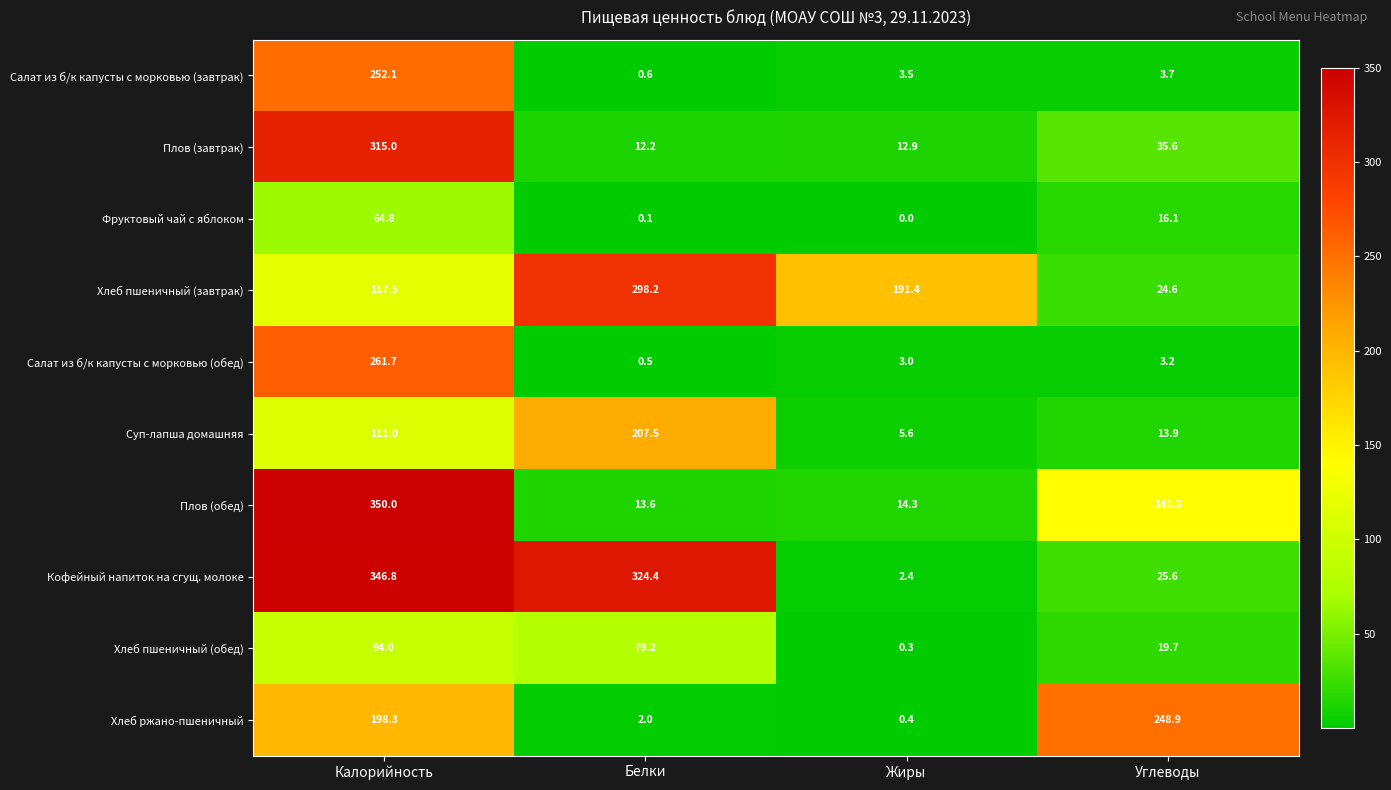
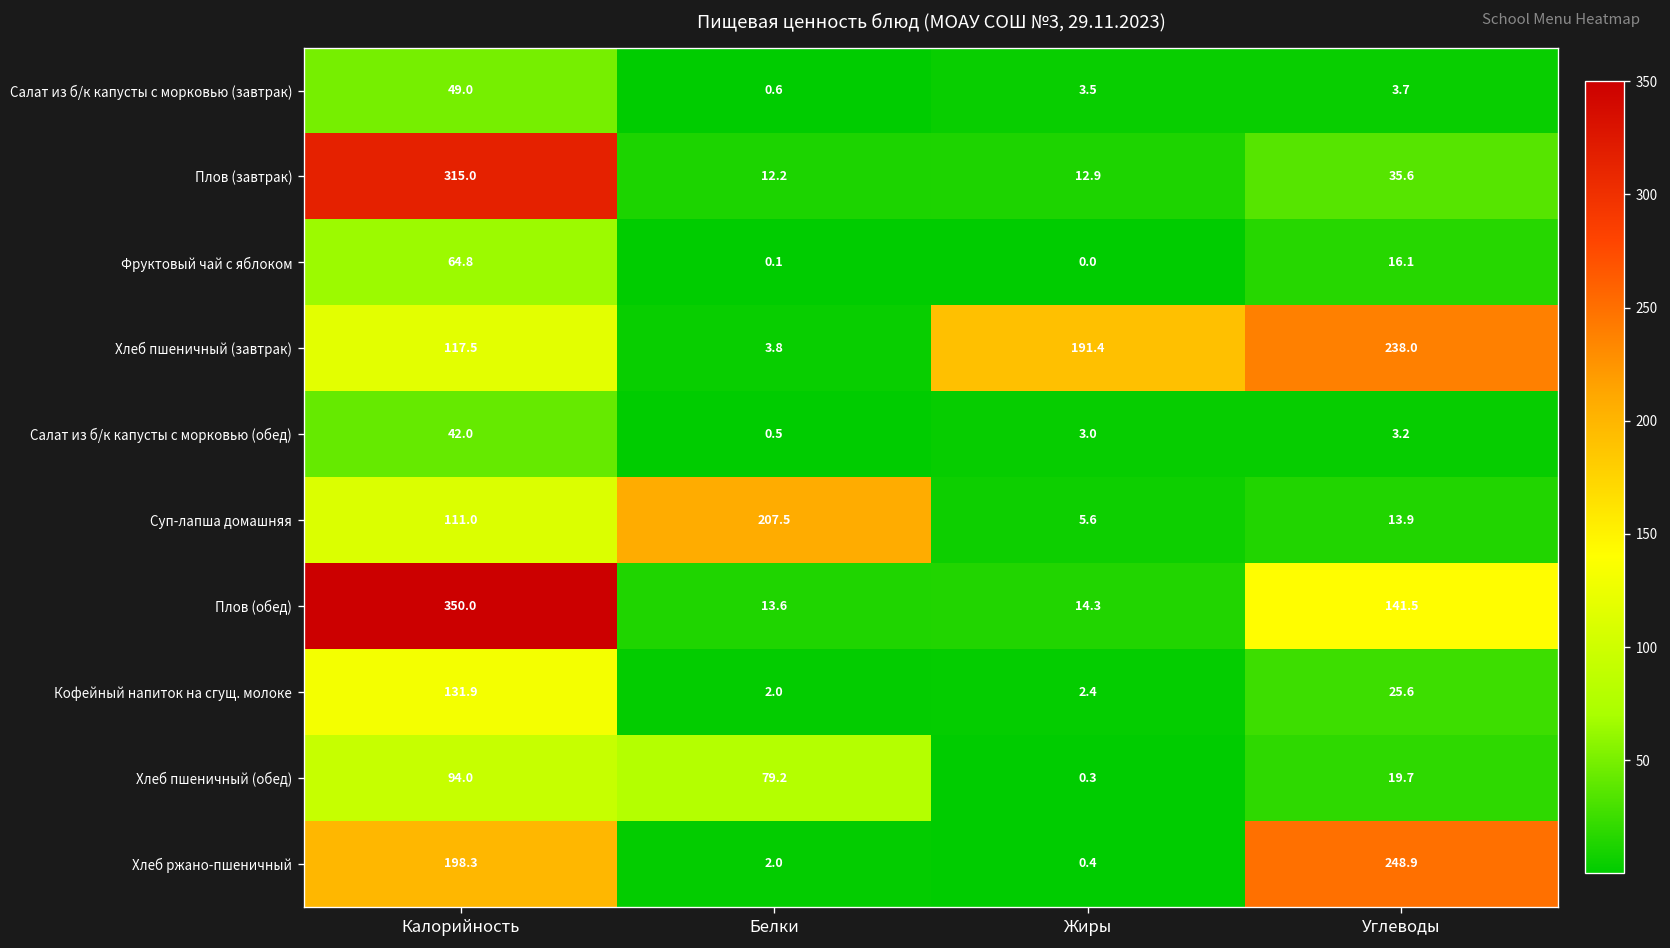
Салат из б/к капусты с морковью (завтрак), Калорийность: 252.1 -> 49.0
Хлеб пшеничный (завтрак), Белки: 298.2 -> 3.8
Хлеб пшеничный (завтрак), Углеводы: 24.6 -> 238.0
Салат из б/к капусты с морковью (обед), Калорийность: 261.7 -> 42.0
Кофейный напиток на сгущ. молоке, Калорийность: 346.8 -> 131.9
Кофейный напиток на сгущ. молоке, Белки: 324.4 -> 2.0
